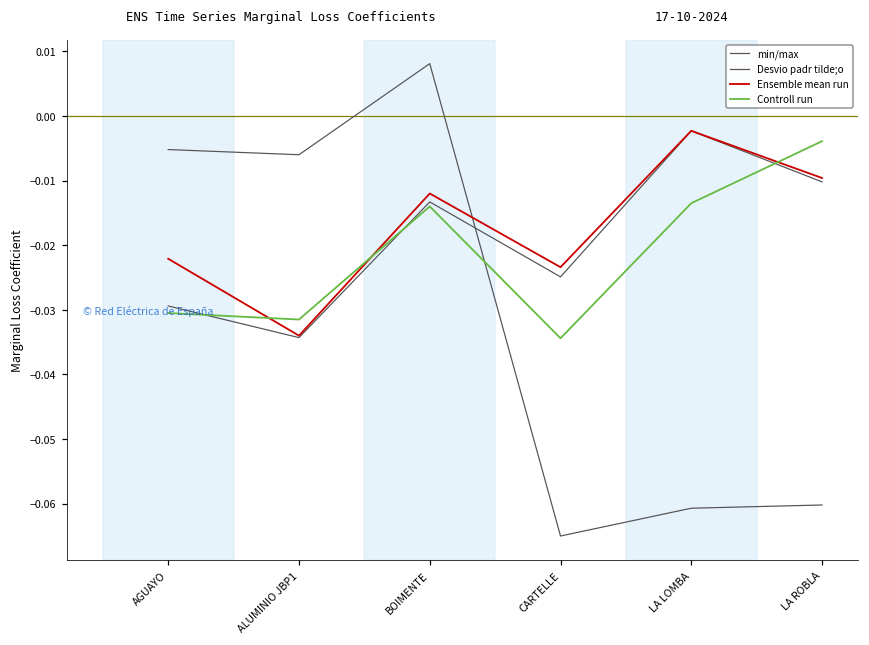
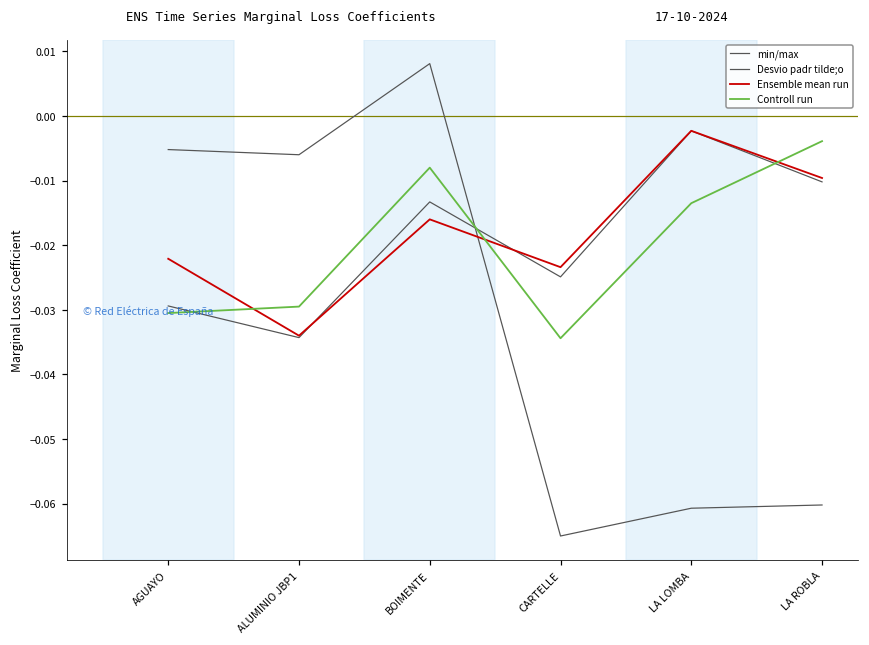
Controll run, ALUMINIO JBP1: -0.032 -> -0.030
Ensemble mean run, BOIMENTE: -0.012 -> -0.016
Controll run, BOIMENTE: -0.014 -> -0.008
